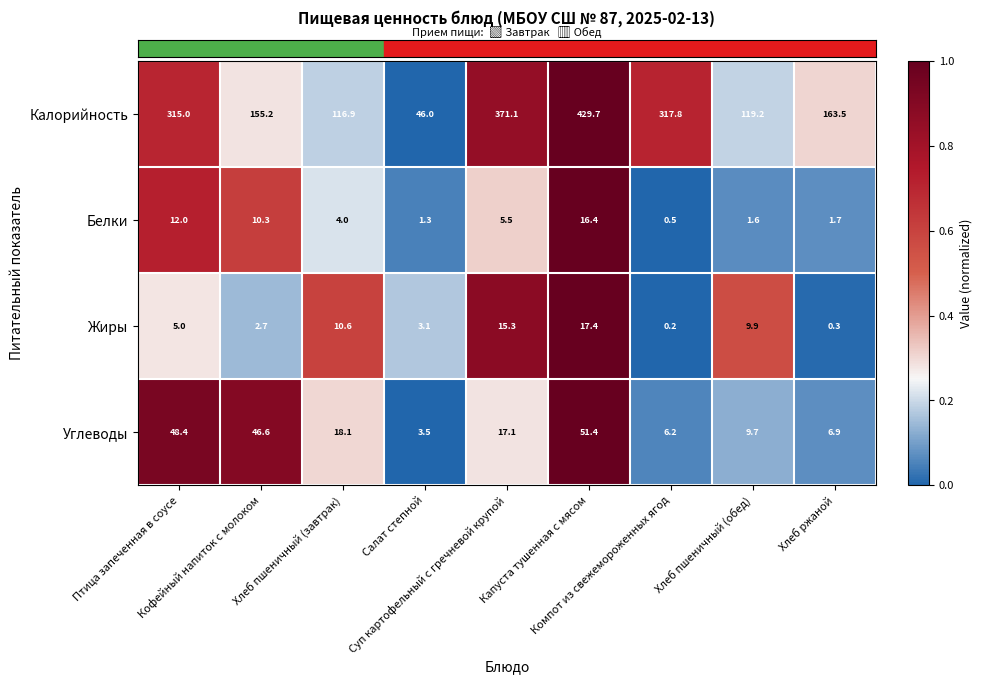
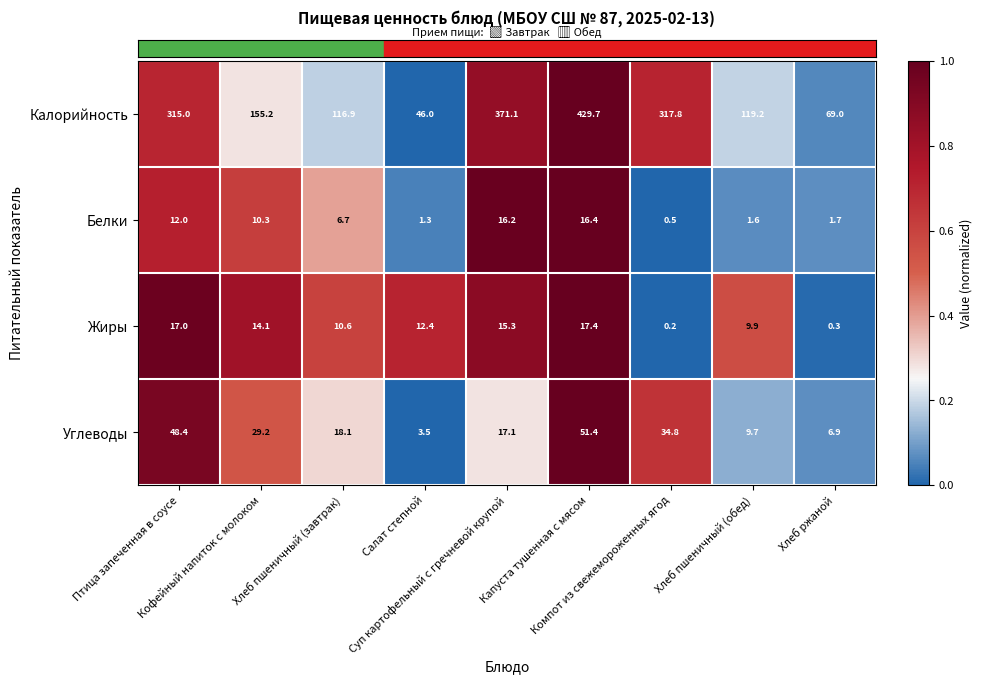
Калорийность, Хлеб ржаной: 163.5 -> 69.0
Белки, Хлеб пшеничный (завтрак): 4.0 -> 6.7
Белки, Суп картофельный с гречневой крупой: 5.5 -> 16.2
Жиры, Птица запеченная в соусе: 5.0 -> 17.0
Жиры, Кофейный напиток с молоком: 2.7 -> 14.1
Жиры, Салат степной: 3.1 -> 12.4
Углеводы, Кофейный напиток с молоком: 46.6 -> 29.2
Углеводы, Компот из свежемороженных ягод: 6.2 -> 34.8
